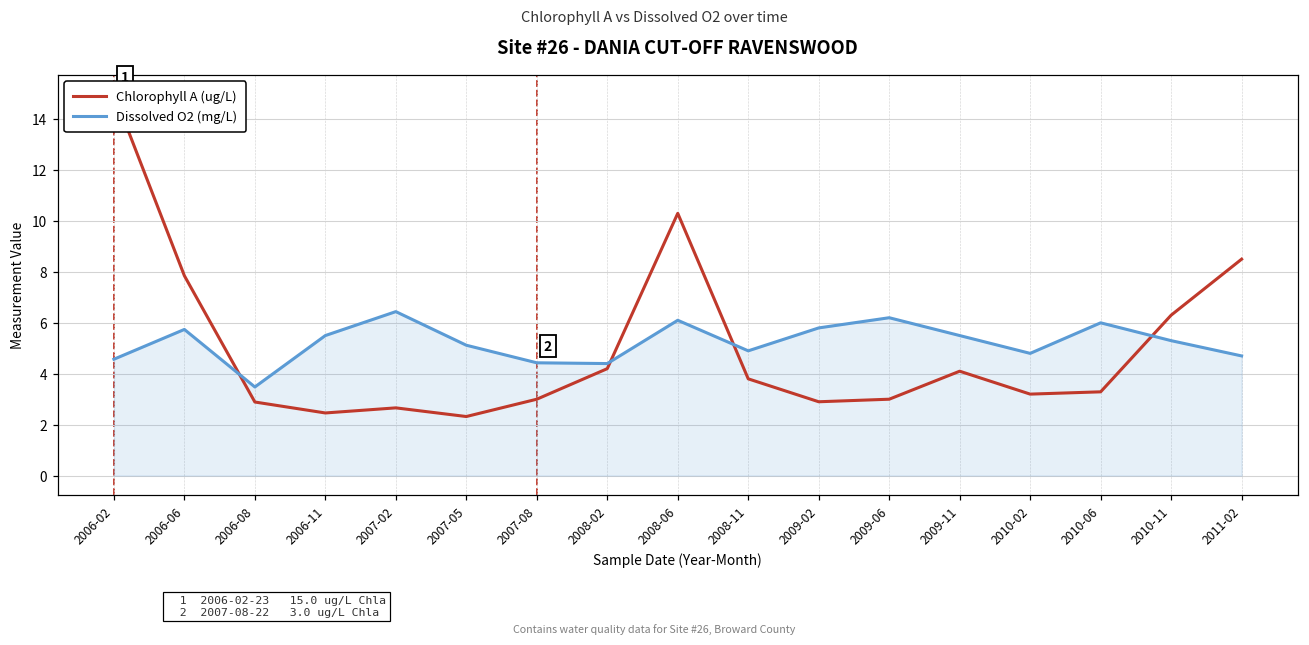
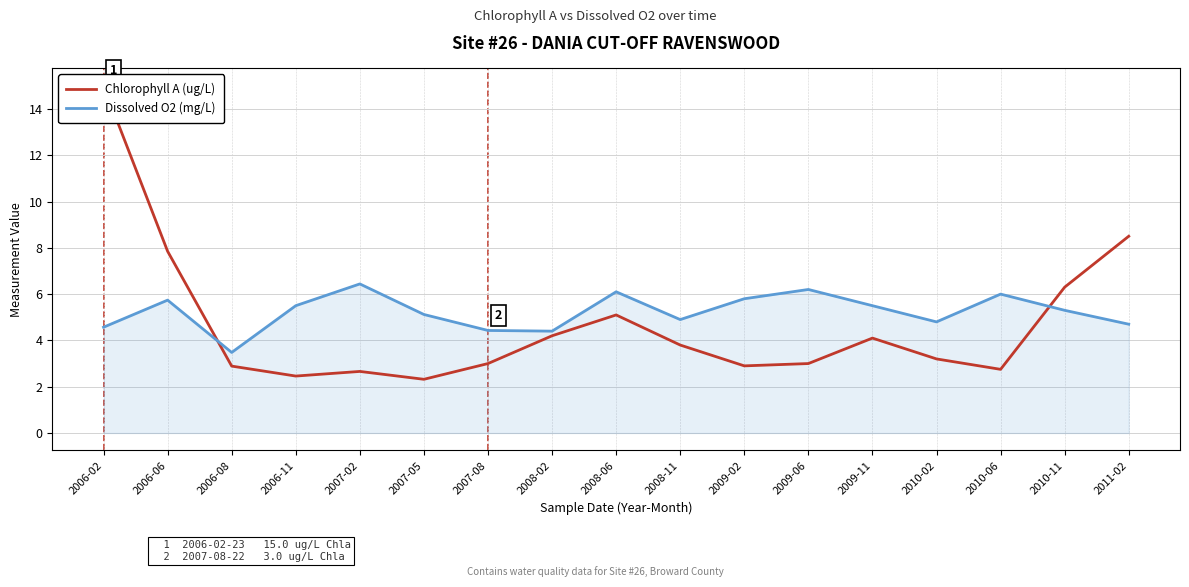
Chlorophyll A (ug/L), 2008-06: 10.3 -> 5.1
Chlorophyll A (ug/L), 2010-06: 3.3 -> 2.8
